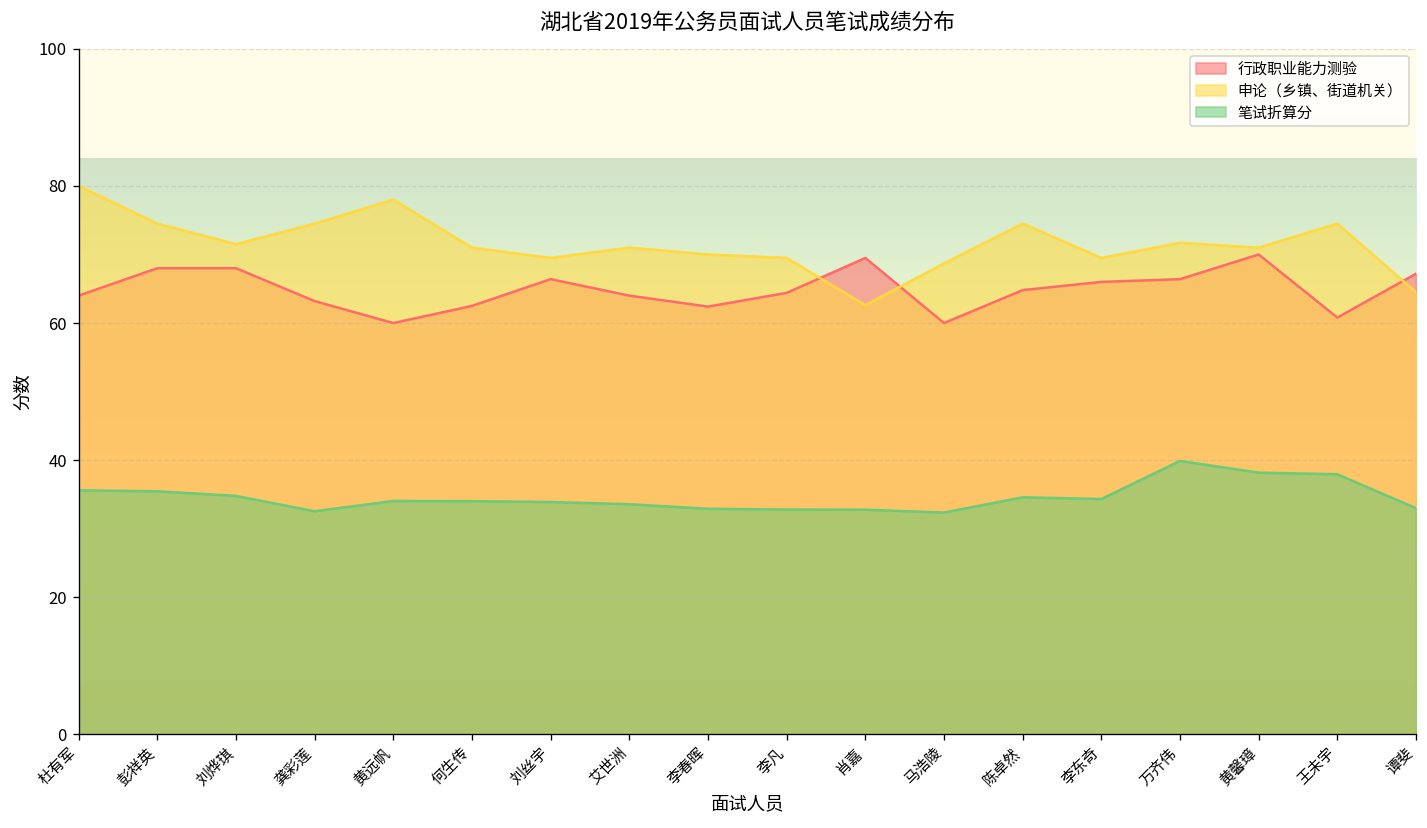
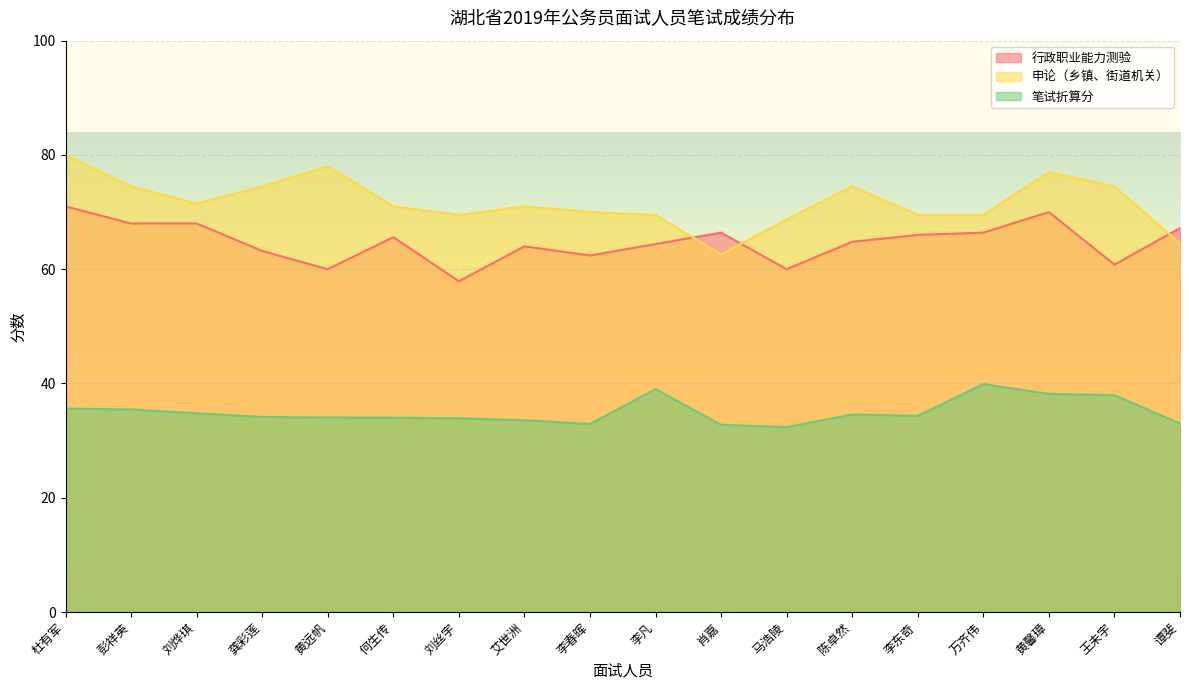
行政职业能力测验, 杜有军: 64 -> 71
笔试折算分, 龚彩莲: 33 -> 34
行政职业能力测验, 何生传: 63 -> 66
行政职业能力测验, 刘丝宇: 66 -> 58
笔试折算分, 李凡: 33 -> 39
行政职业能力测验, 肖嘉: 70 -> 66
申论（乡镇、街道机关）, 万齐伟: 72 -> 70
申论（乡镇、街道机关）, 黄馨璋: 71 -> 77
